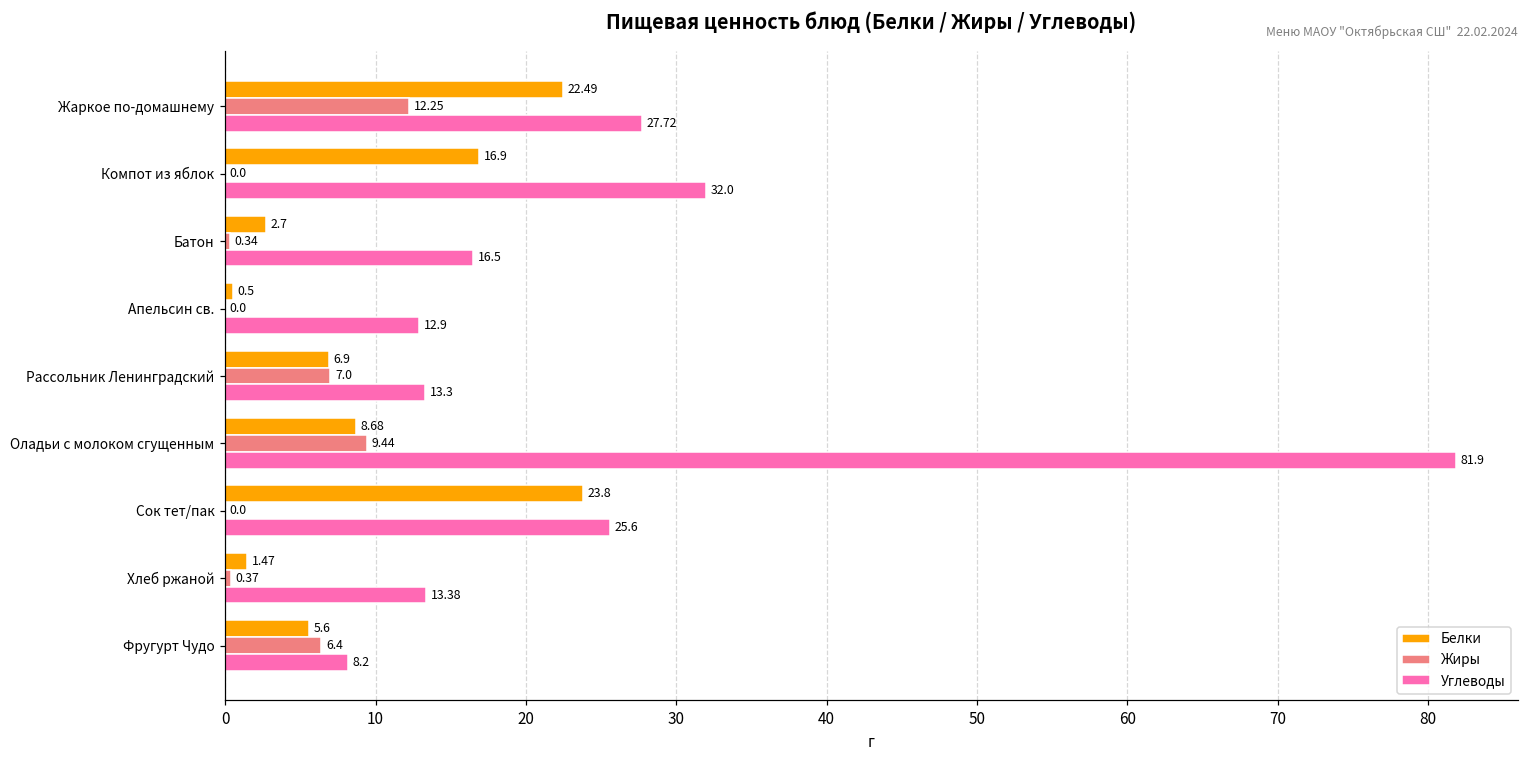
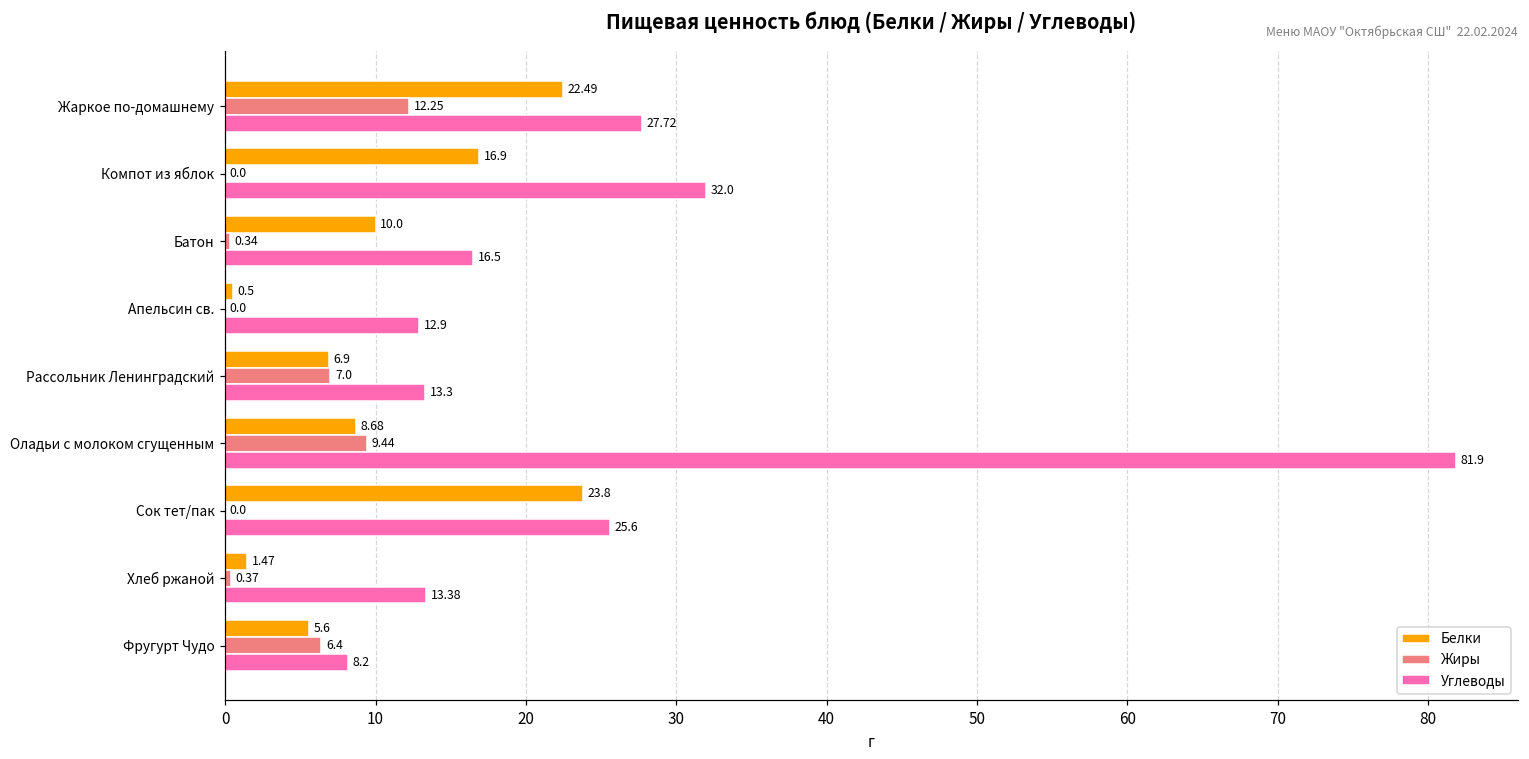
Белки, Батон: 2.7 -> 10.0
